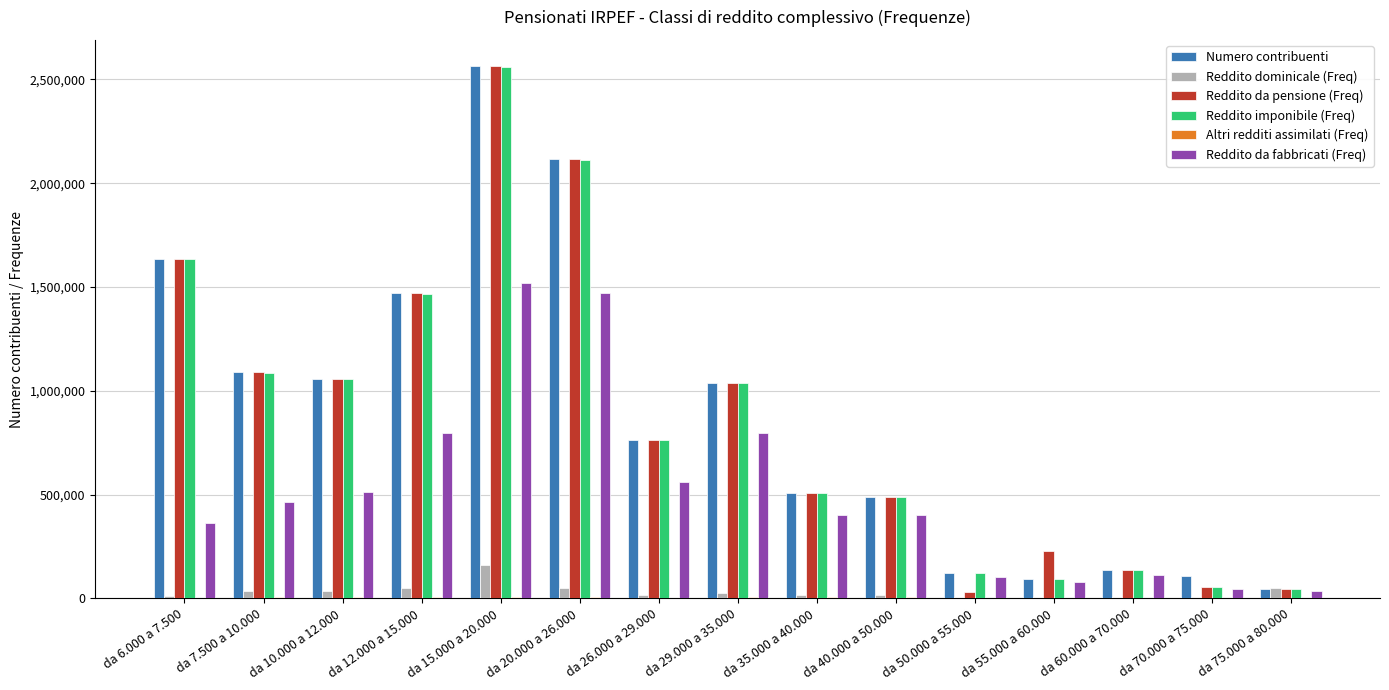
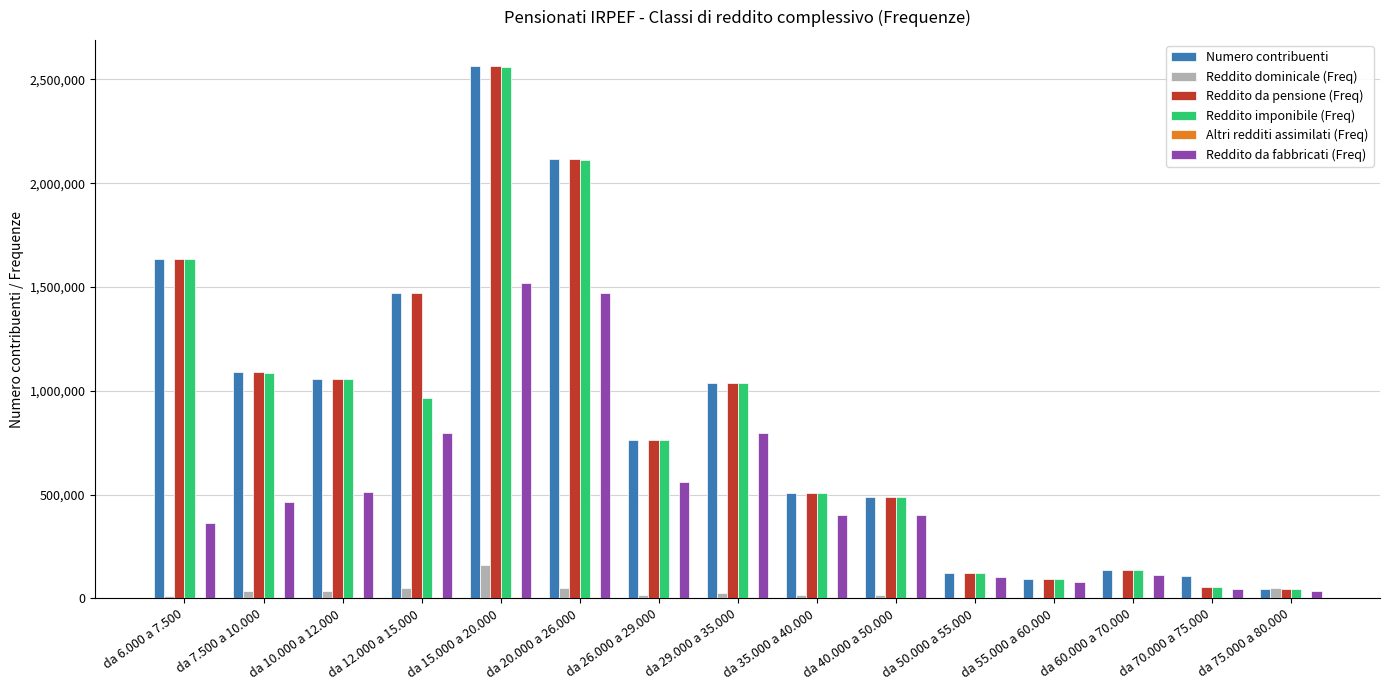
Reddito imponibile (Freq), da 12.000 a 15.000: 1,470,000 -> 970,000
Reddito da pensione (Freq), da 50.000 a 55.000: 30,000 -> 120,000
Reddito da pensione (Freq), da 55.000 a 60.000: 230,000 -> 90,000
